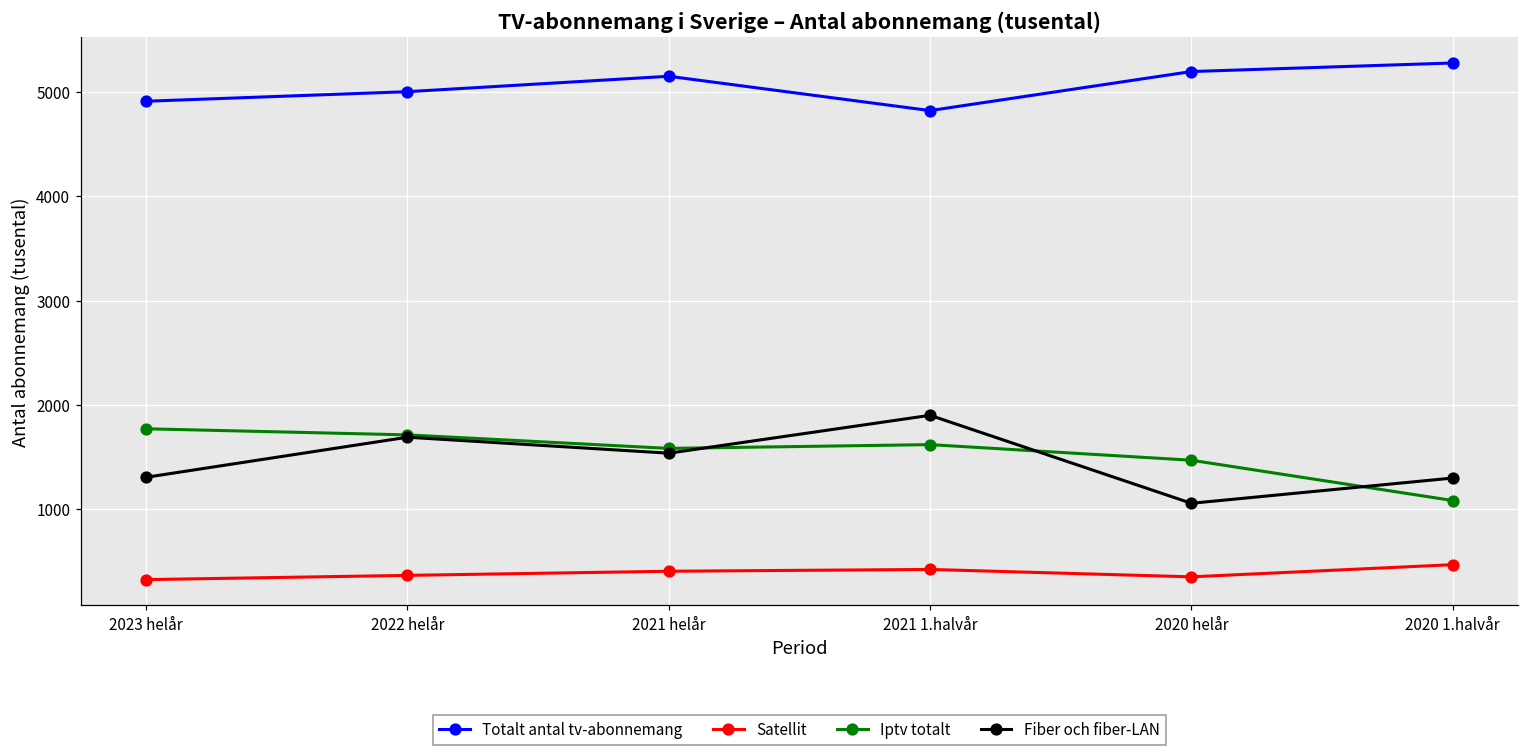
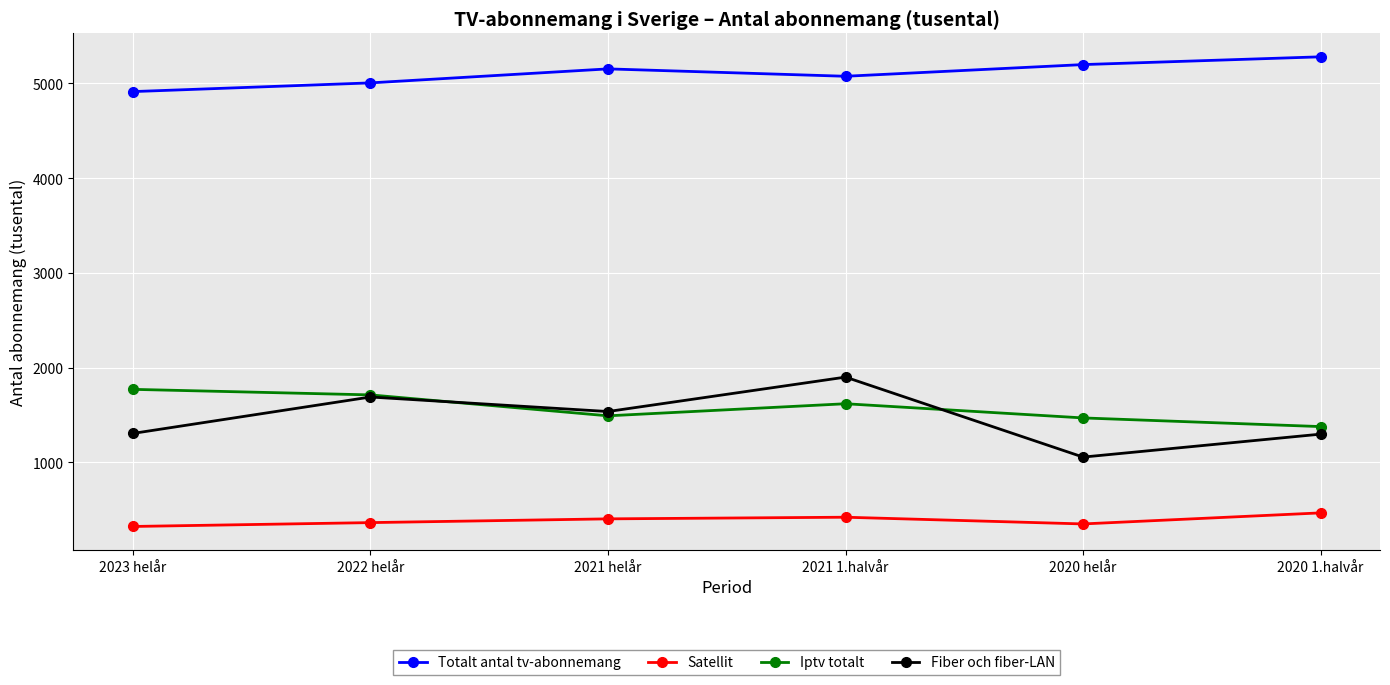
Iptv totalt, 2021 helår: 1600 -> 1500
Totalt antal tv-abonnemang, 2021 1.halvår: 4800 -> 5100
Iptv totalt, 2020 1.halvår: 1100 -> 1400
